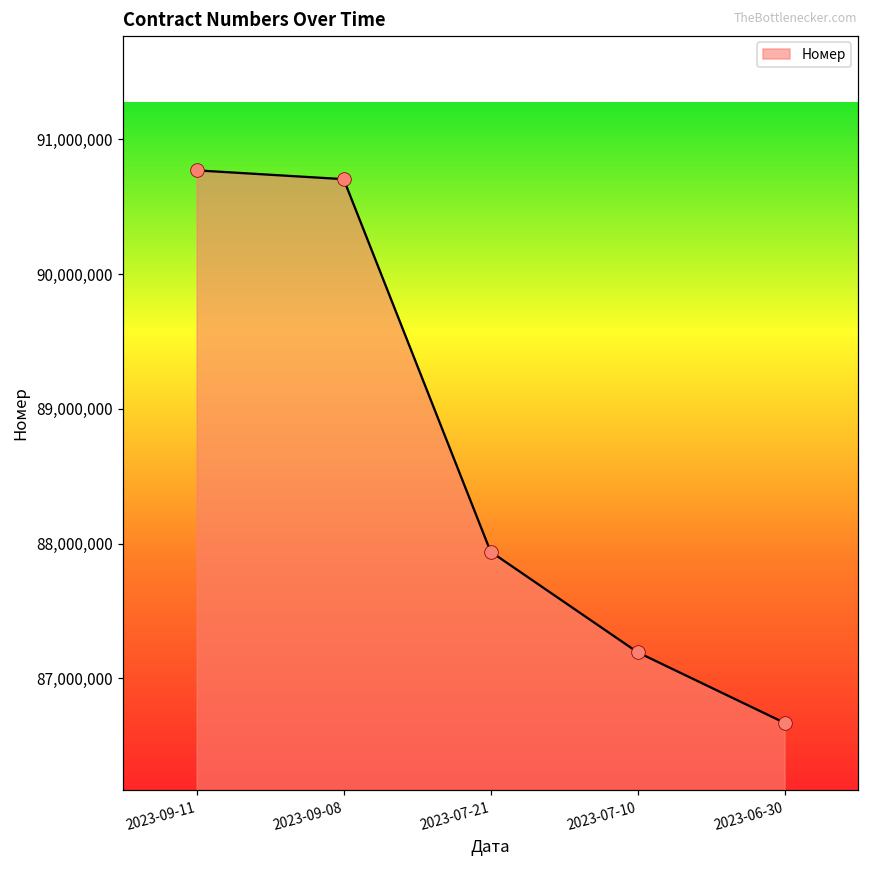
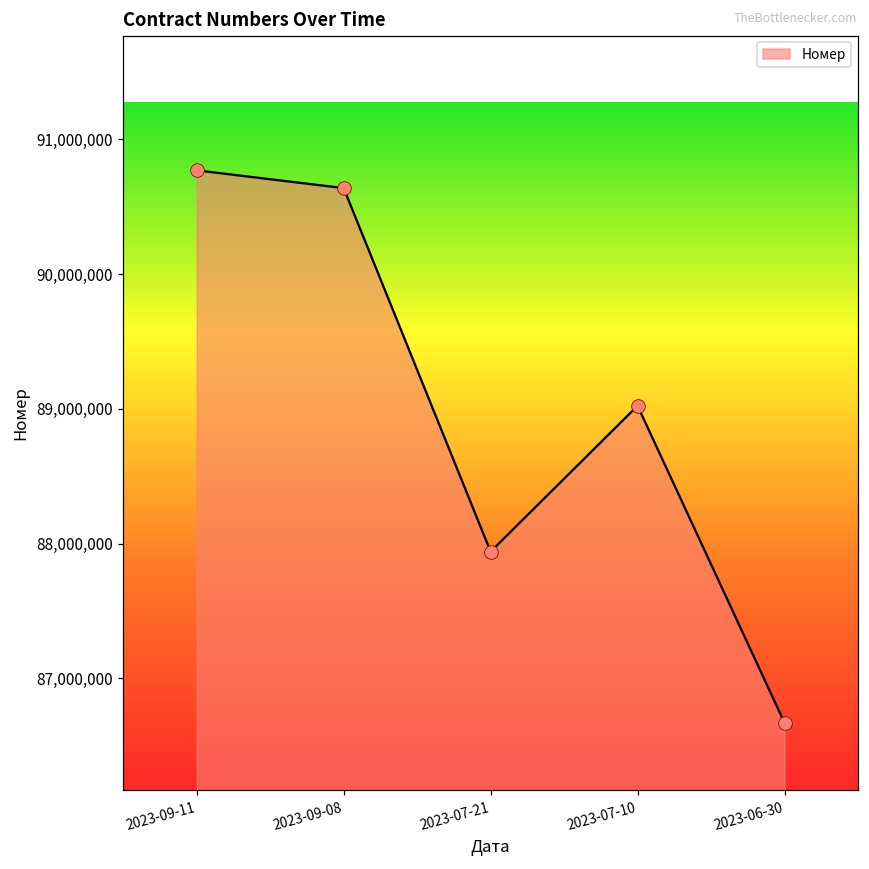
2023-09-08: 90,700,000 -> 90,640,000
2023-07-10: 87,190,000 -> 89,020,000
